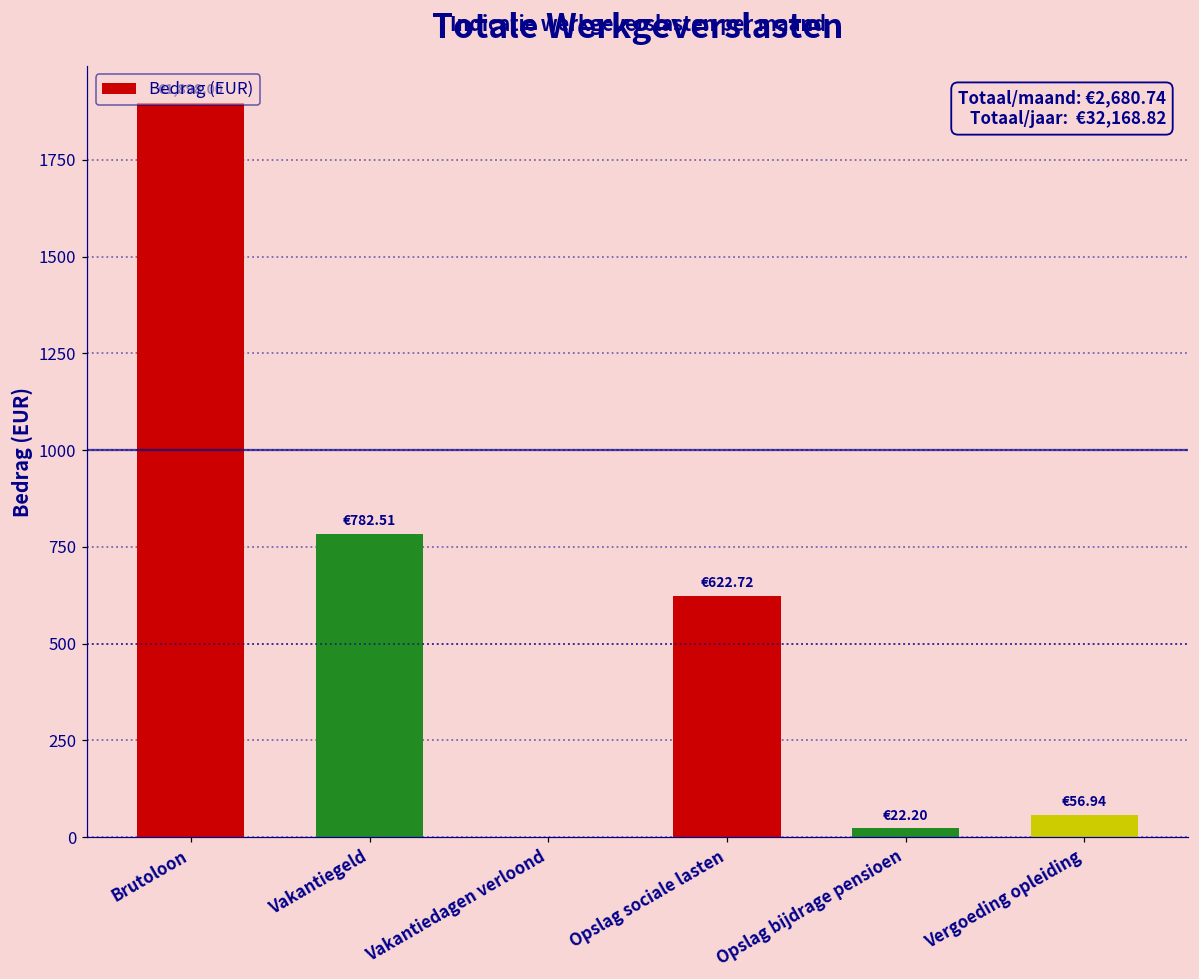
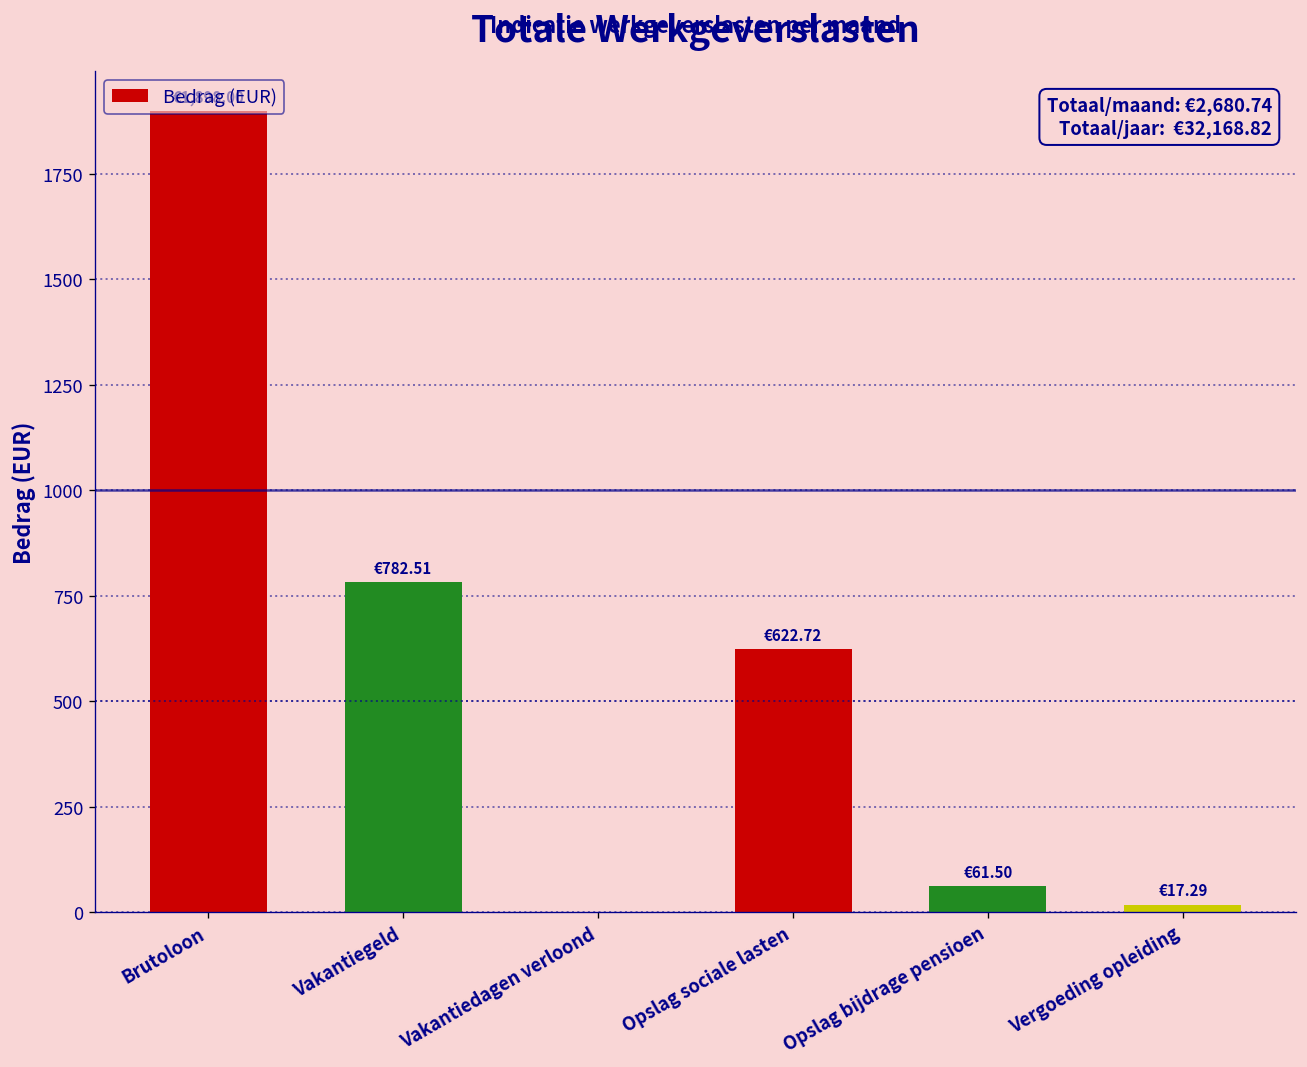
Opslag bijdrage pensioen: €22.20 -> €61.50
Vergoeding opleiding: €56.94 -> €17.29
